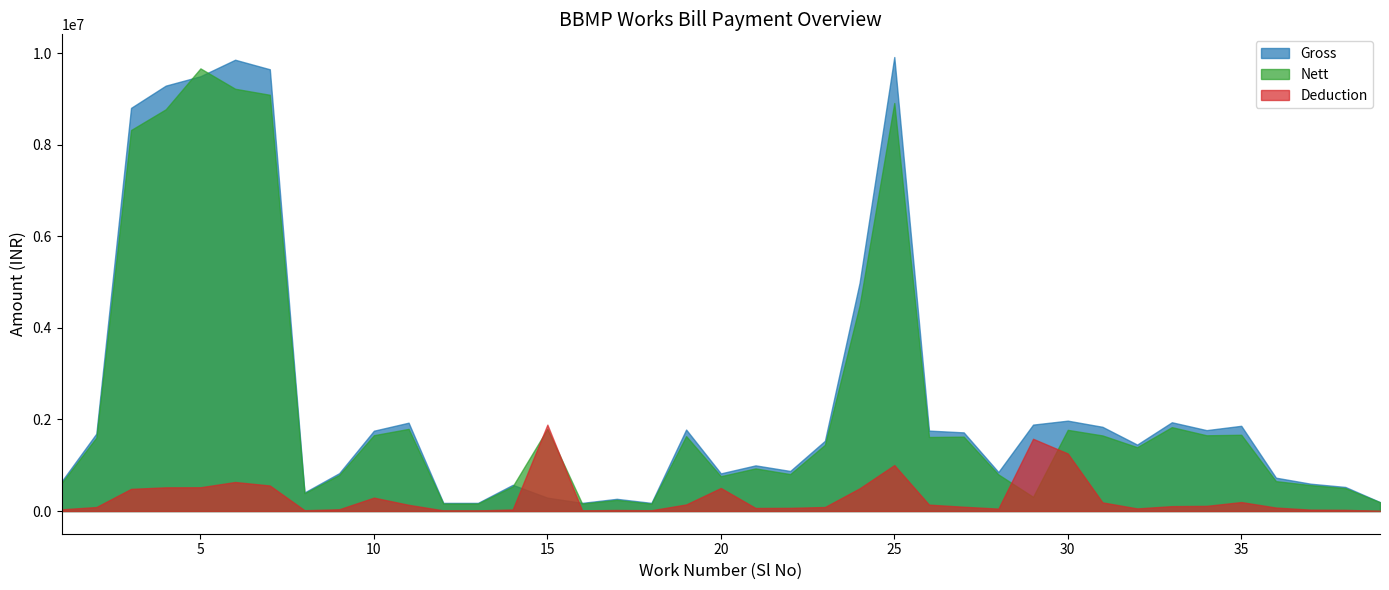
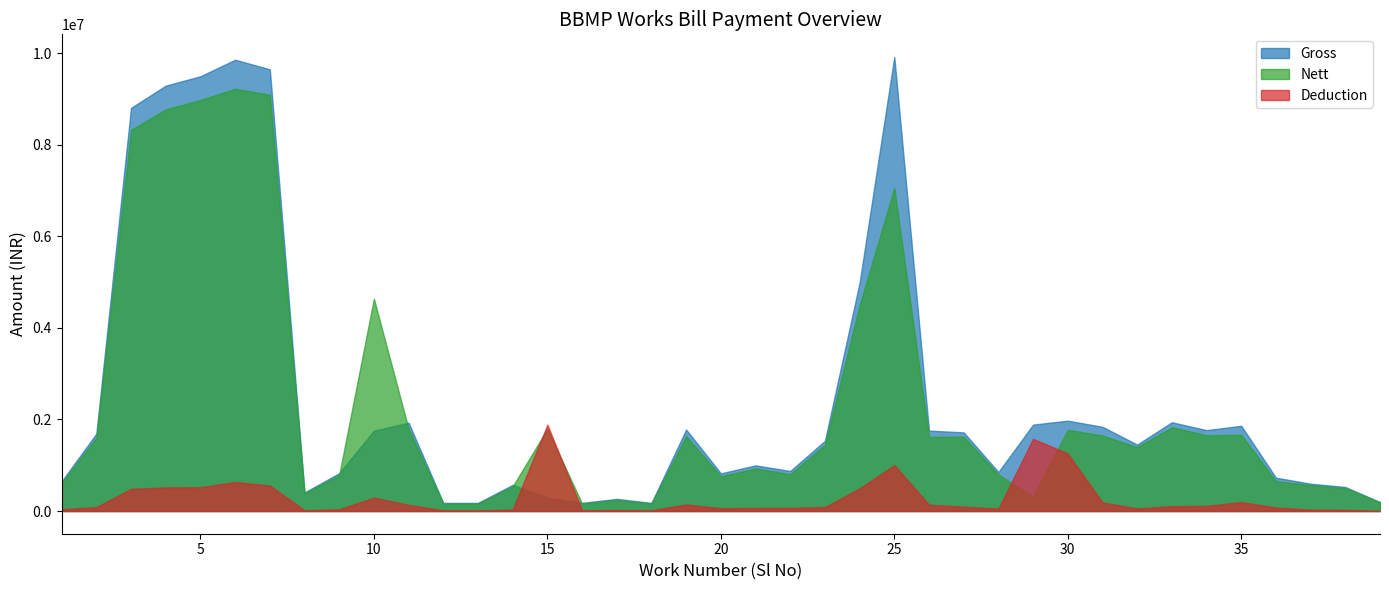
Nett, 5: 9700000 -> 9000000
Nett, 10: 1700000 -> 4600000
Deduction, 20: 500000 -> 100000
Nett, 25: 8900000 -> 7100000
